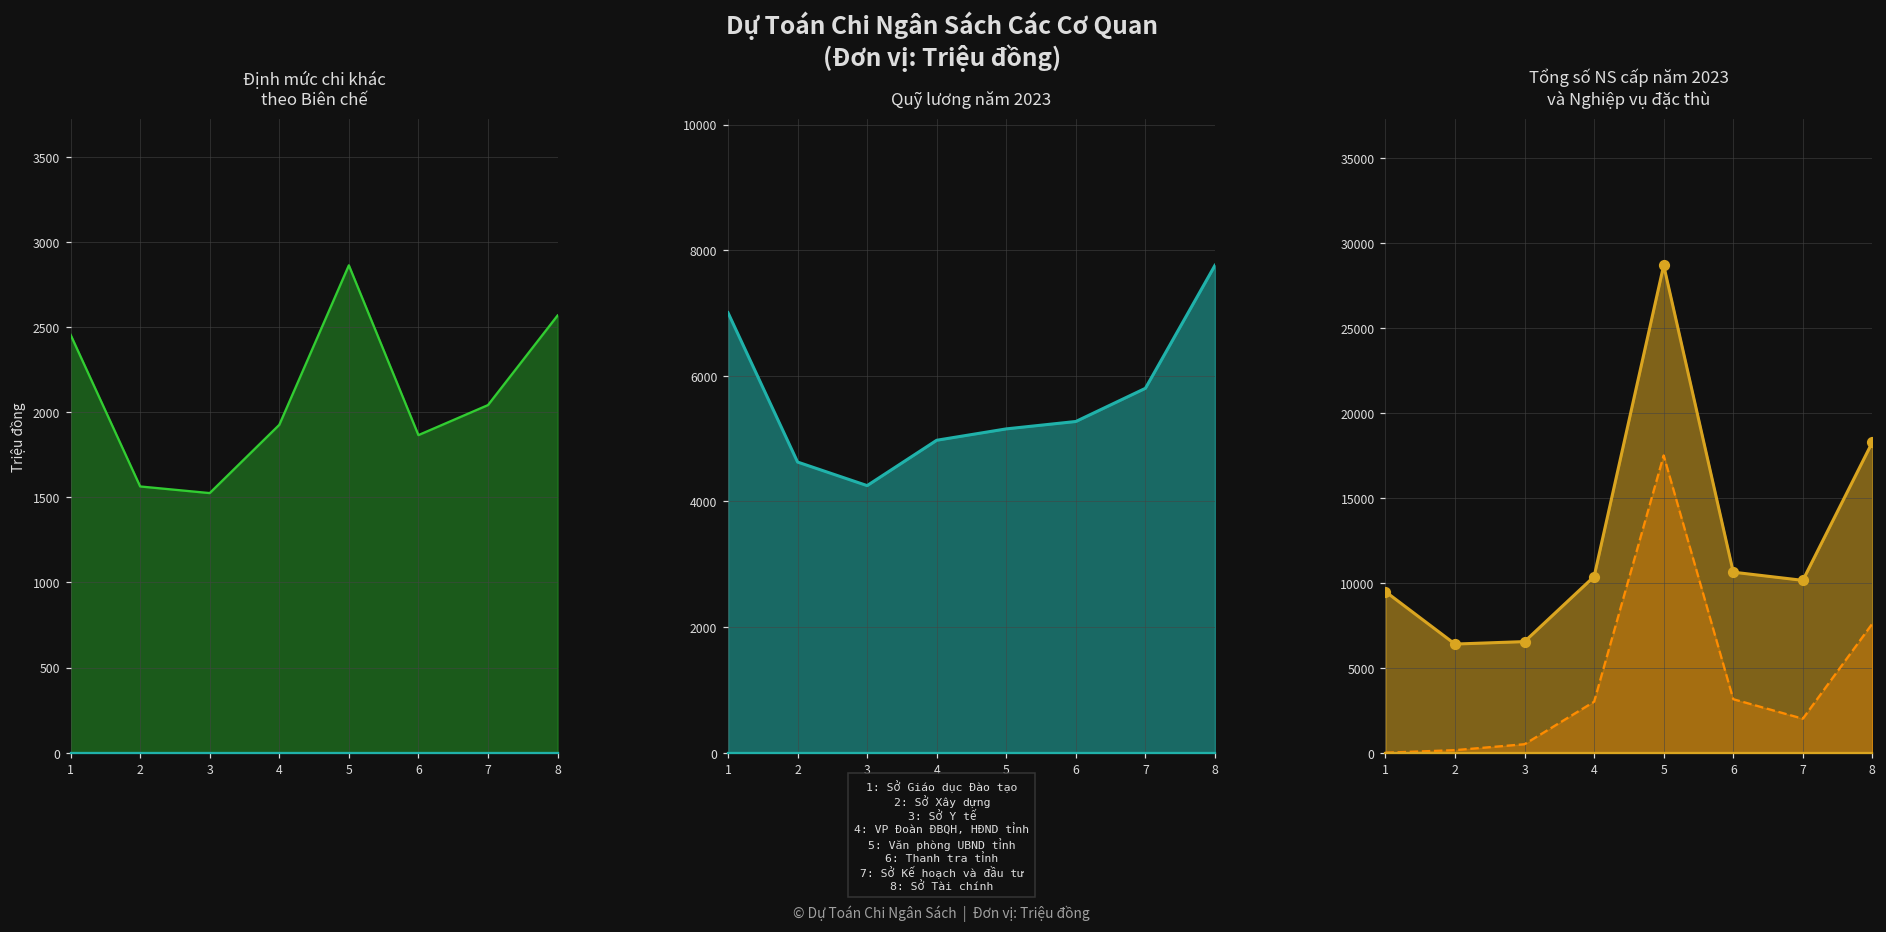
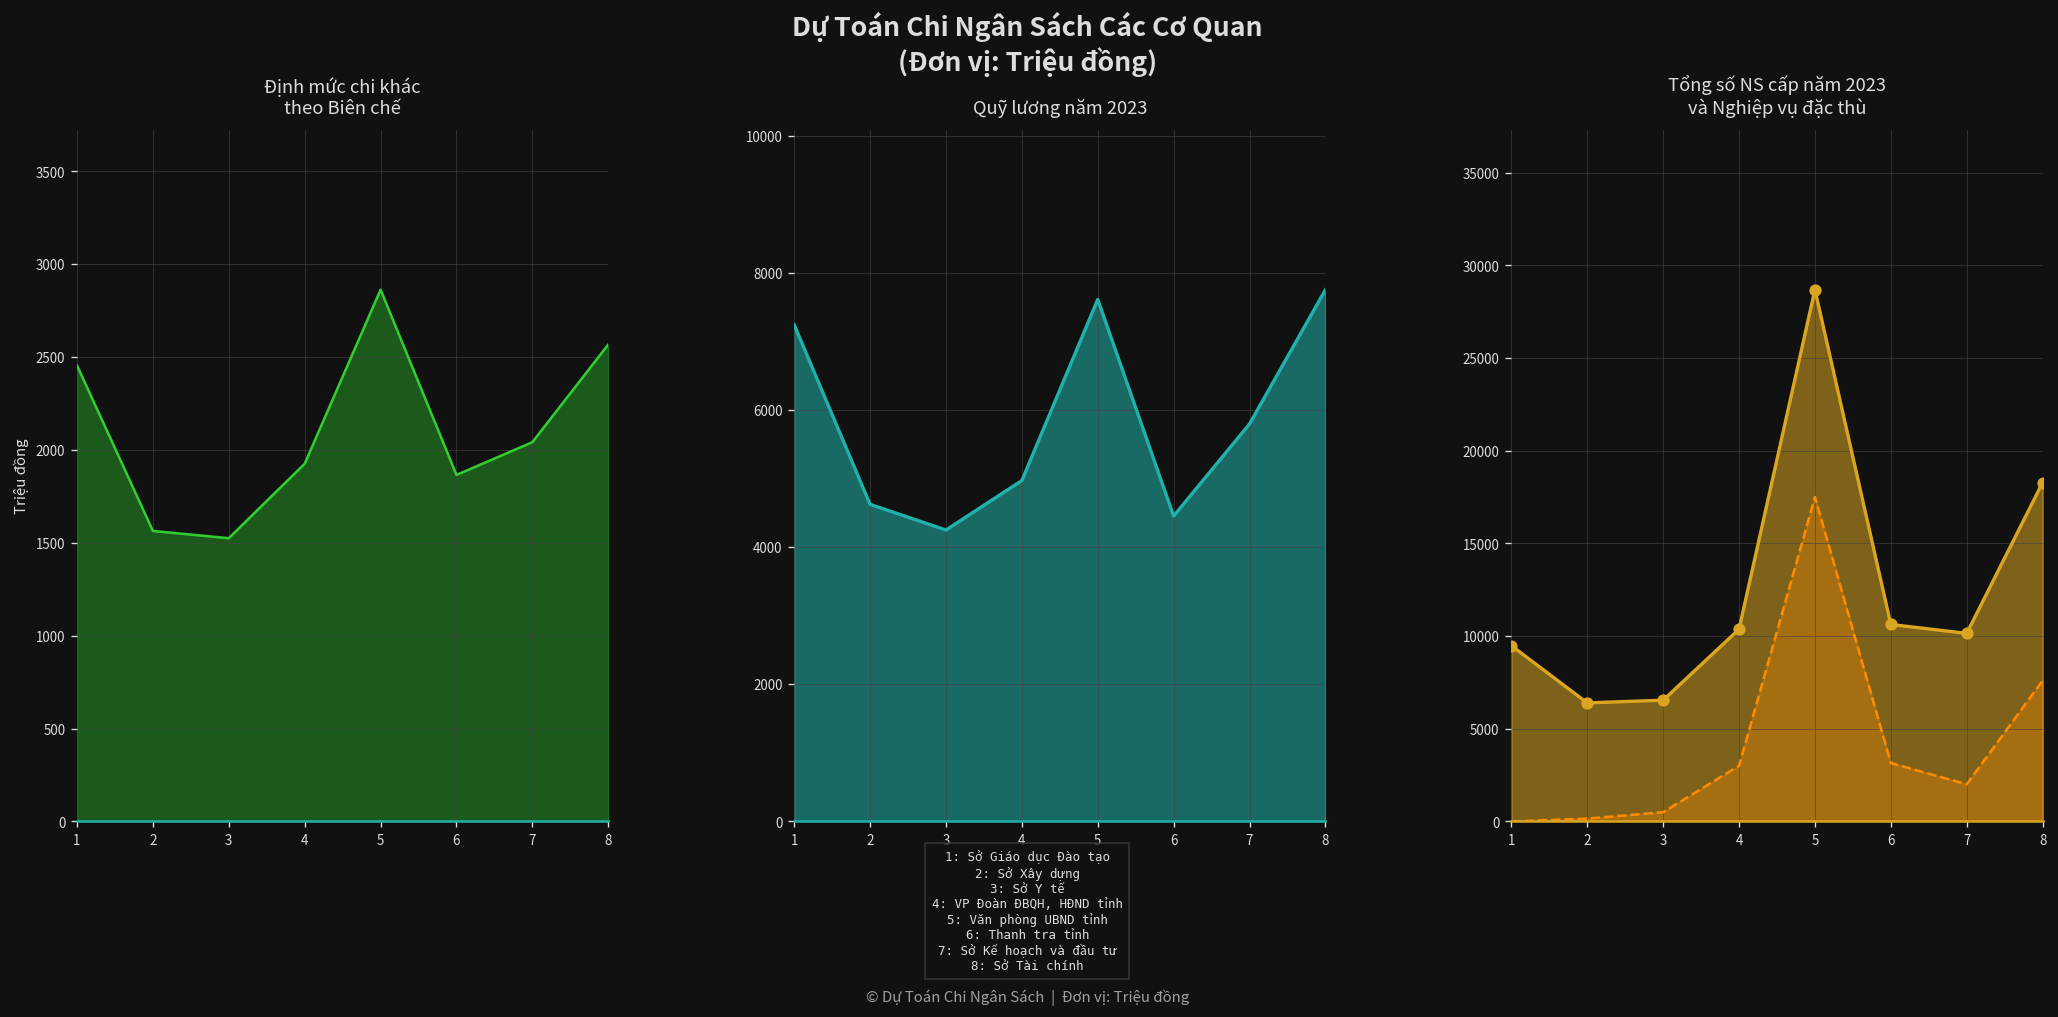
Quỹ lương năm 2023, 1: 7000 -> 7200
Quỹ lương năm 2023, 5: 5200 -> 7600
Quỹ lương năm 2023, 6: 5300 -> 4500
